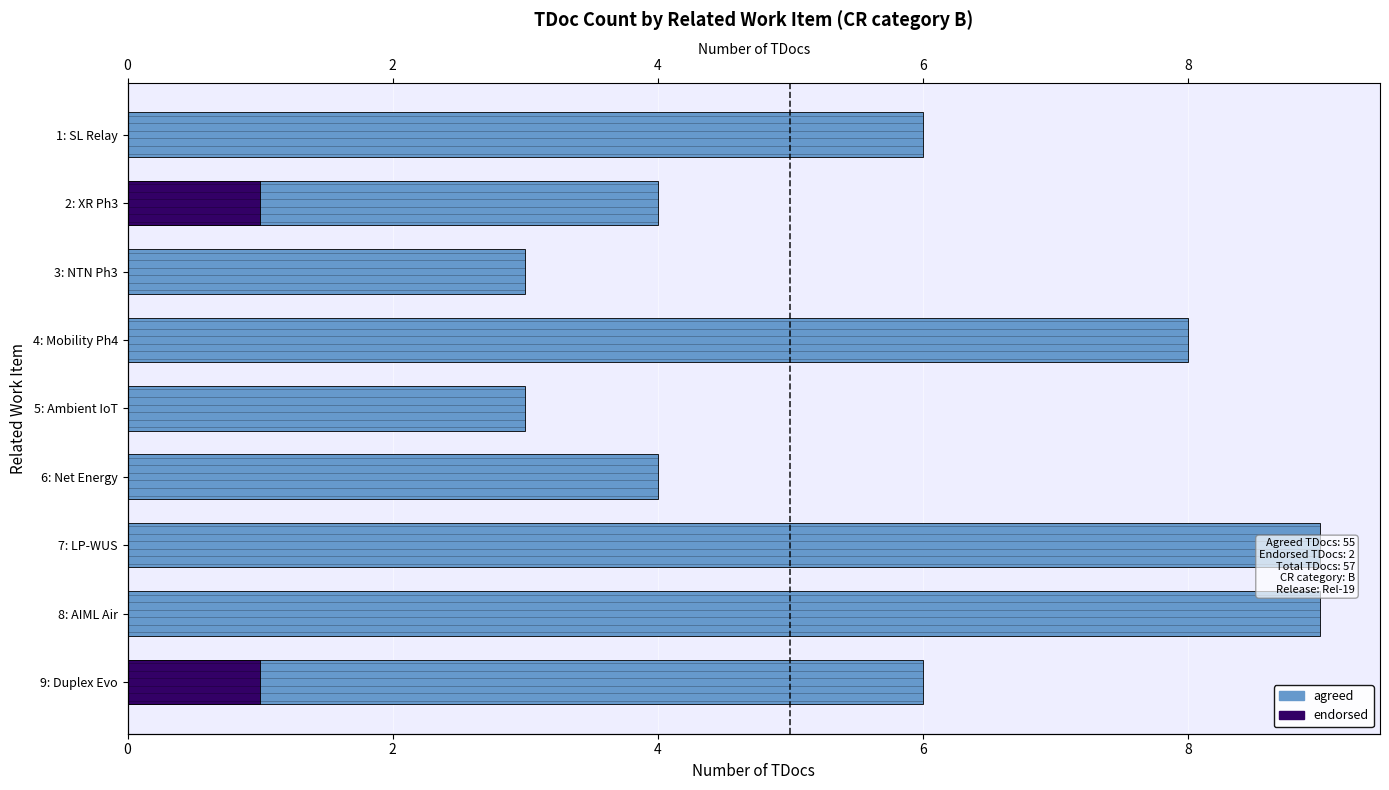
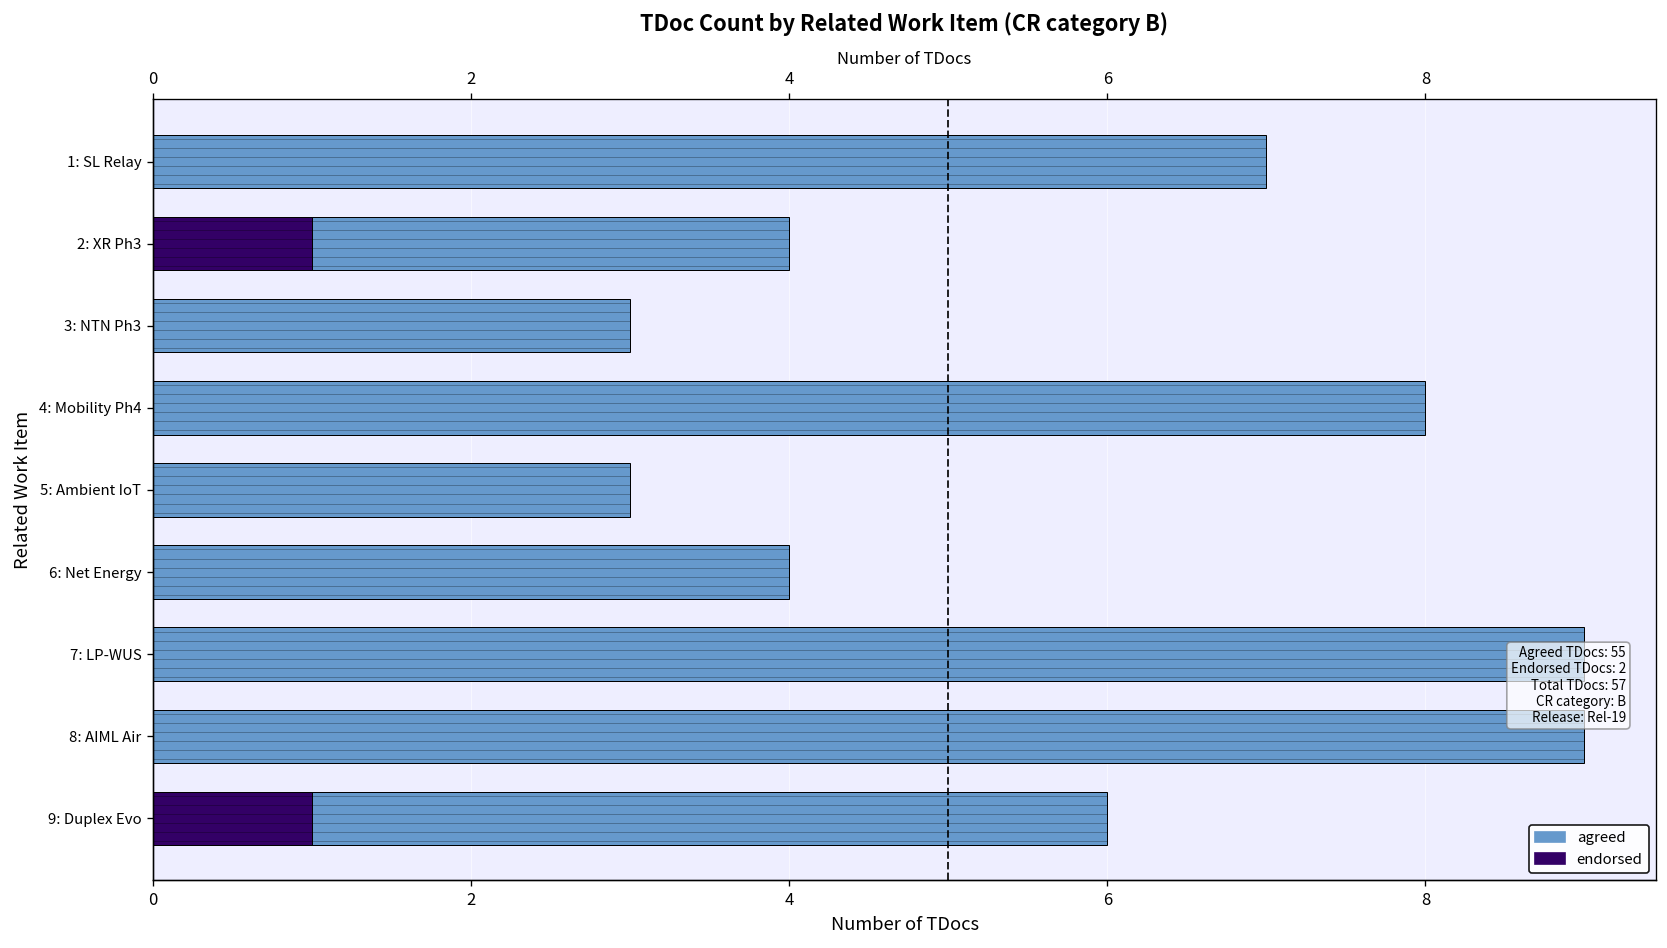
agreed, 1: SL Relay: 6 -> 7
